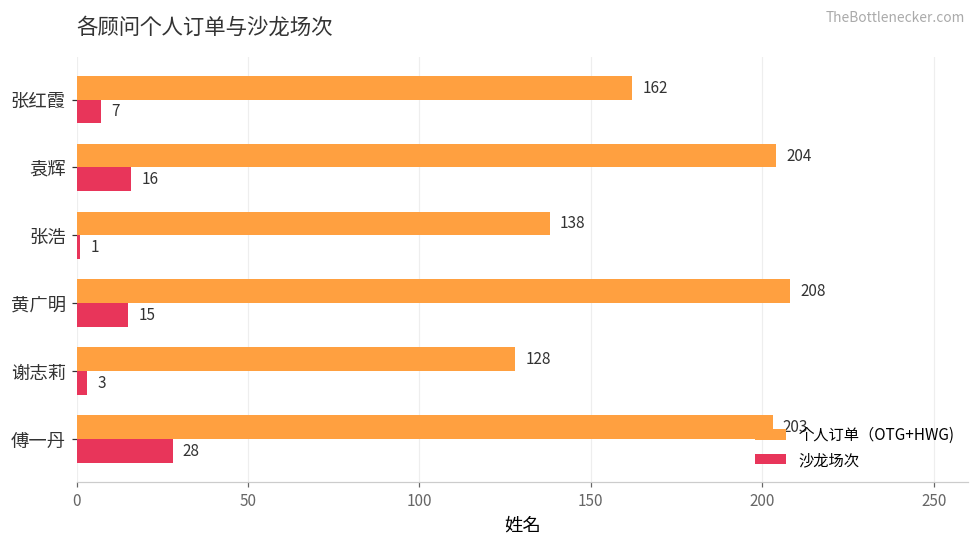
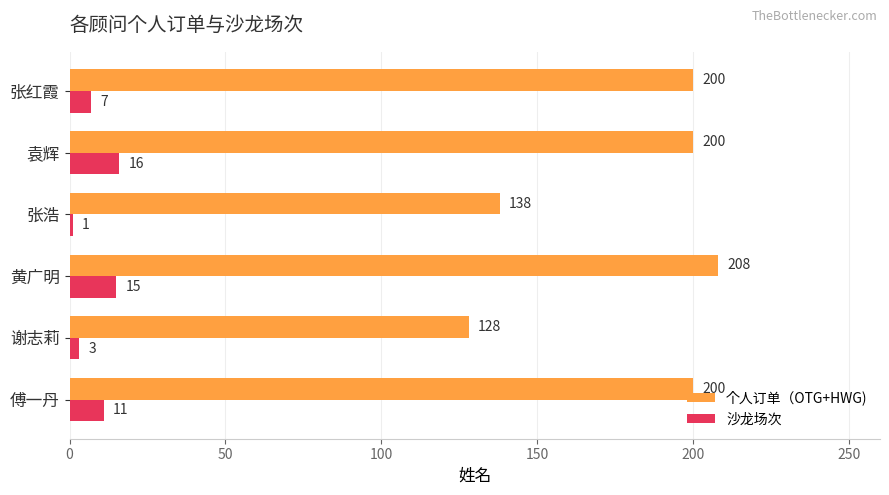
个人订单（OTG+HWG), 张红霞: 162 -> 200
个人订单（OTG+HWG), 袁辉: 204 -> 200
个人订单（OTG+HWG), 傅一丹: 203 -> 200
沙龙场次, 傅一丹: 28 -> 11
